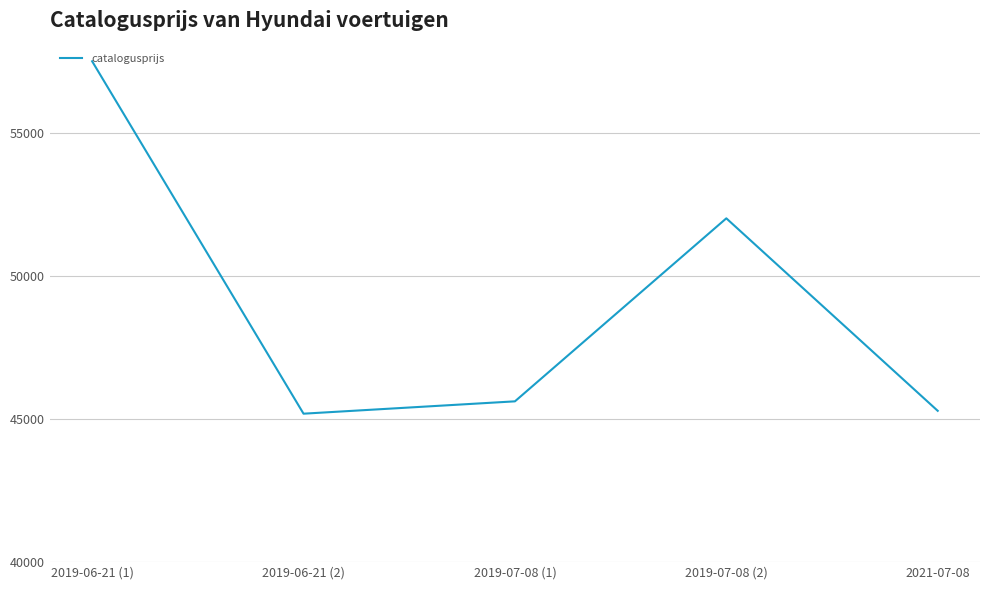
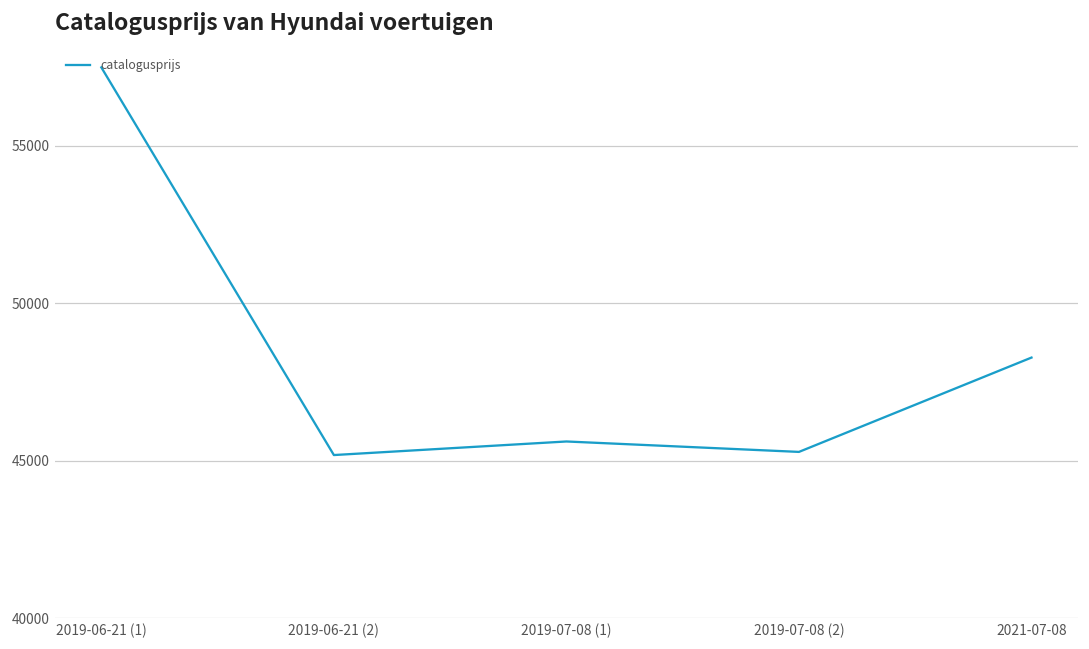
2019-07-08 (2): 52000 -> 45300
2021-07-08: 45300 -> 48300
